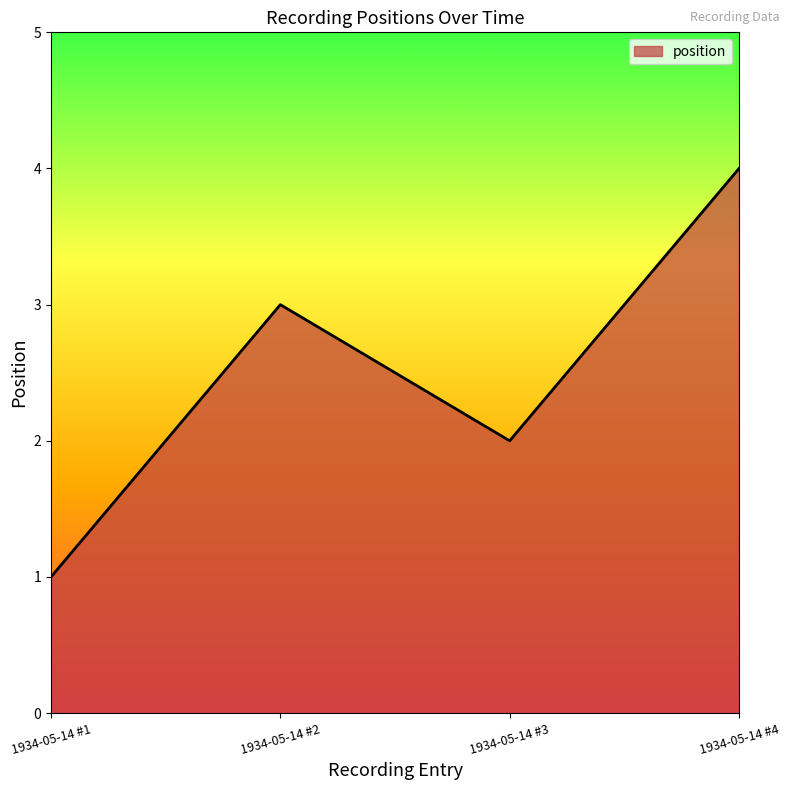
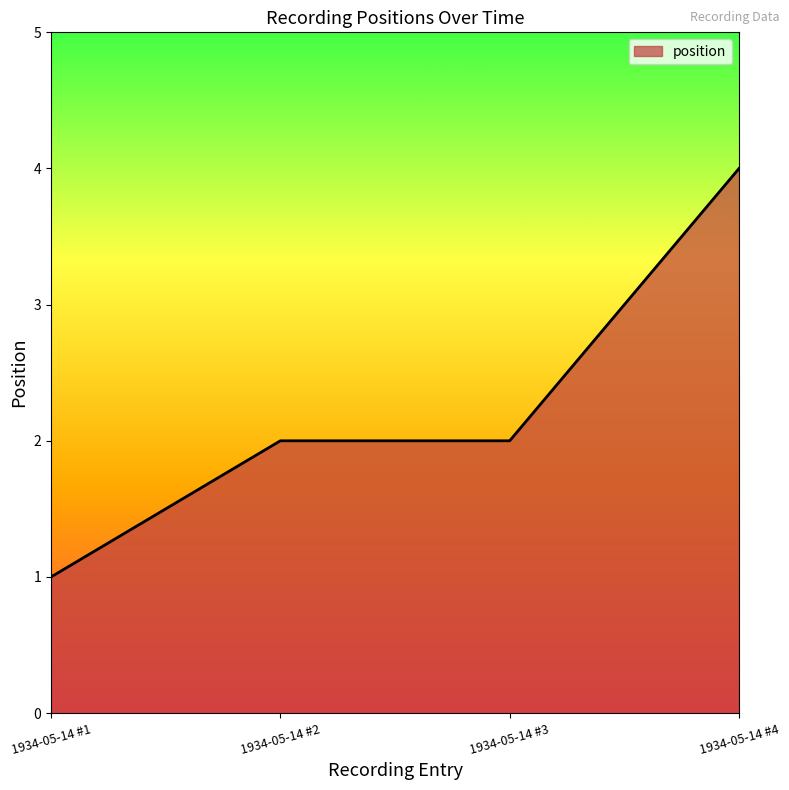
1934-05-14 #2: 3 -> 2
